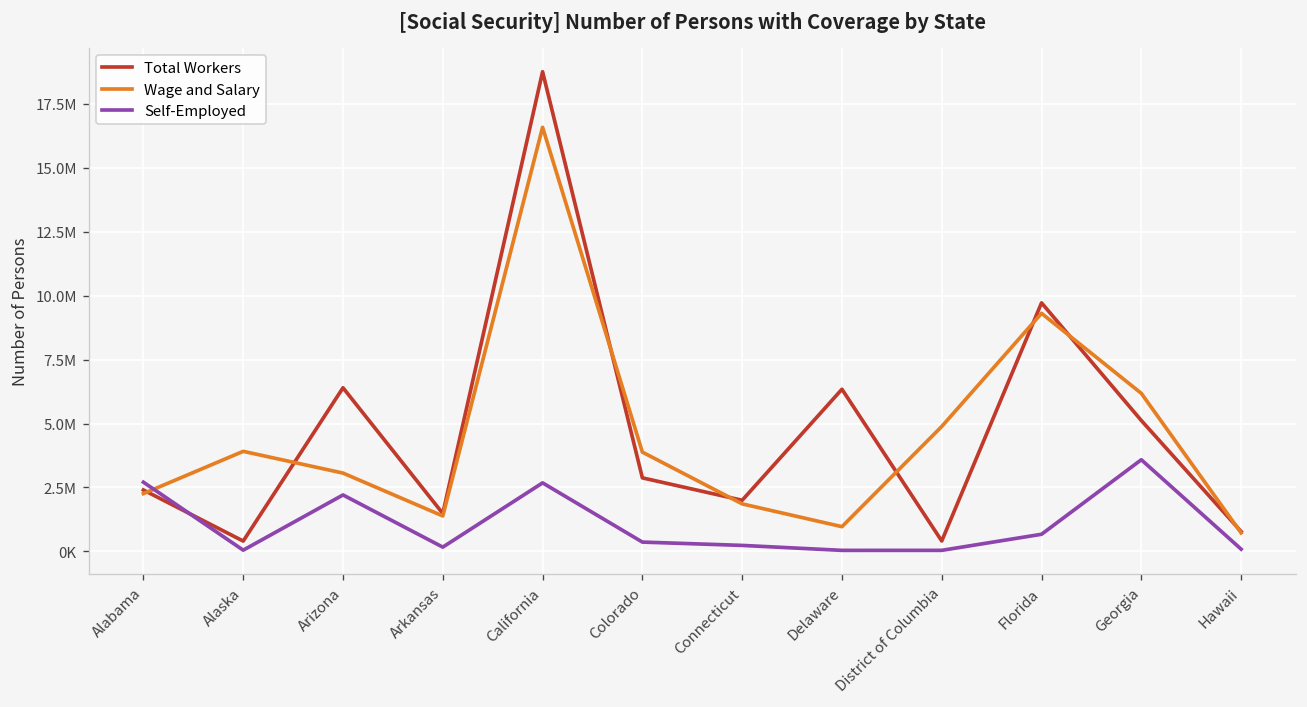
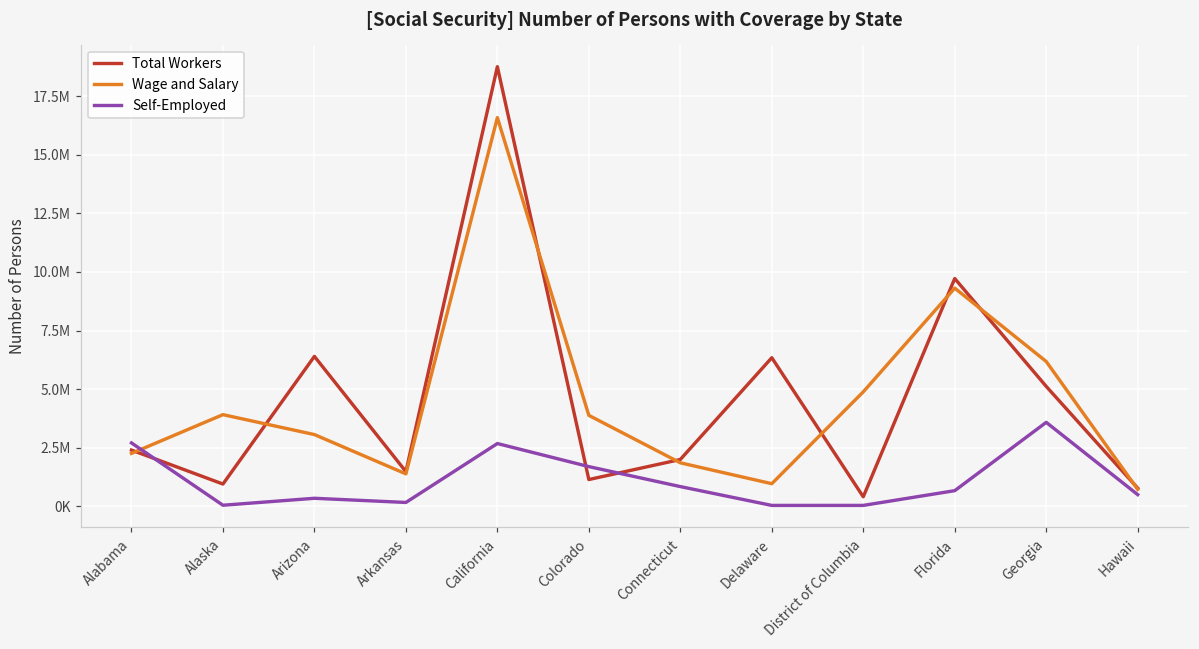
Total Workers, Alaska: 400000 -> 1000000
Self-Employed, Arizona: 2200000 -> 300000
Total Workers, Colorado: 2900000 -> 1100000
Self-Employed, Colorado: 400000 -> 1700000
Self-Employed, Connecticut: 200000 -> 800000
Self-Employed, Hawaii: 100000 -> 500000
